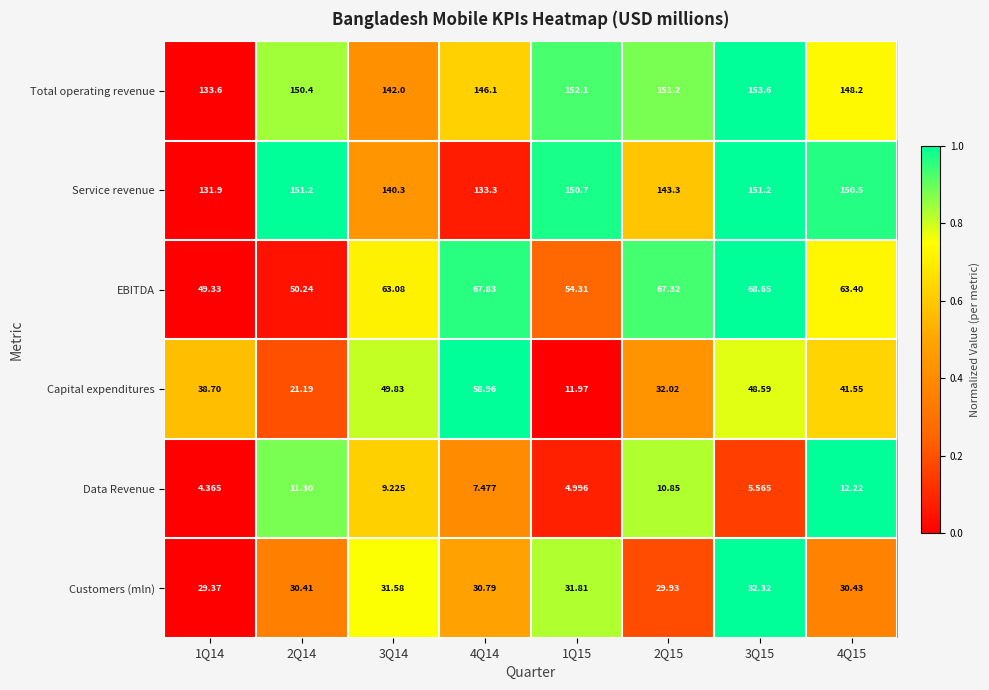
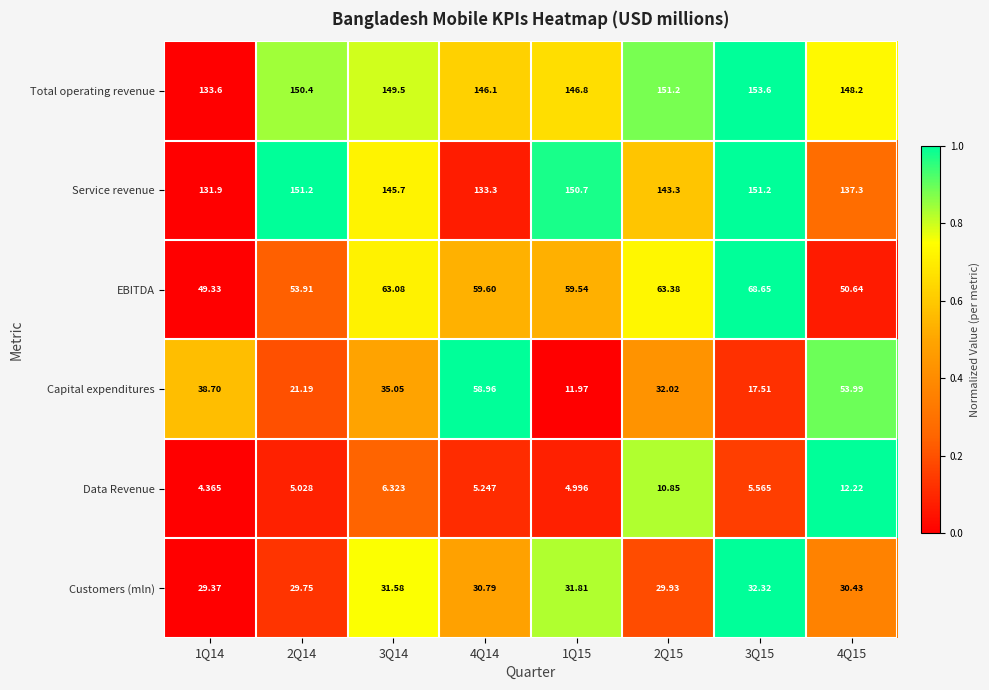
Total operating revenue, 3Q14: 142.0 -> 149.5
Total operating revenue, 1Q15: 152.1 -> 146.8
Service revenue, 3Q14: 140.3 -> 145.7
Service revenue, 4Q15: 150.5 -> 137.3
EBITDA, 2Q14: 50.24 -> 53.91
EBITDA, 4Q14: 67.83 -> 59.60
EBITDA, 1Q15: 54.31 -> 59.54
EBITDA, 2Q15: 67.32 -> 63.38
EBITDA, 4Q15: 63.40 -> 50.64
Capital expenditures, 3Q14: 49.83 -> 35.05
Capital expenditures, 3Q15: 48.59 -> 17.51
Capital expenditures, 4Q15: 41.55 -> 53.99
Data Revenue, 2Q14: 11.30 -> 5.028
Data Revenue, 3Q14: 9.225 -> 6.323
Data Revenue, 4Q14: 7.477 -> 5.247
Customers (mln), 2Q14: 30.41 -> 29.75
